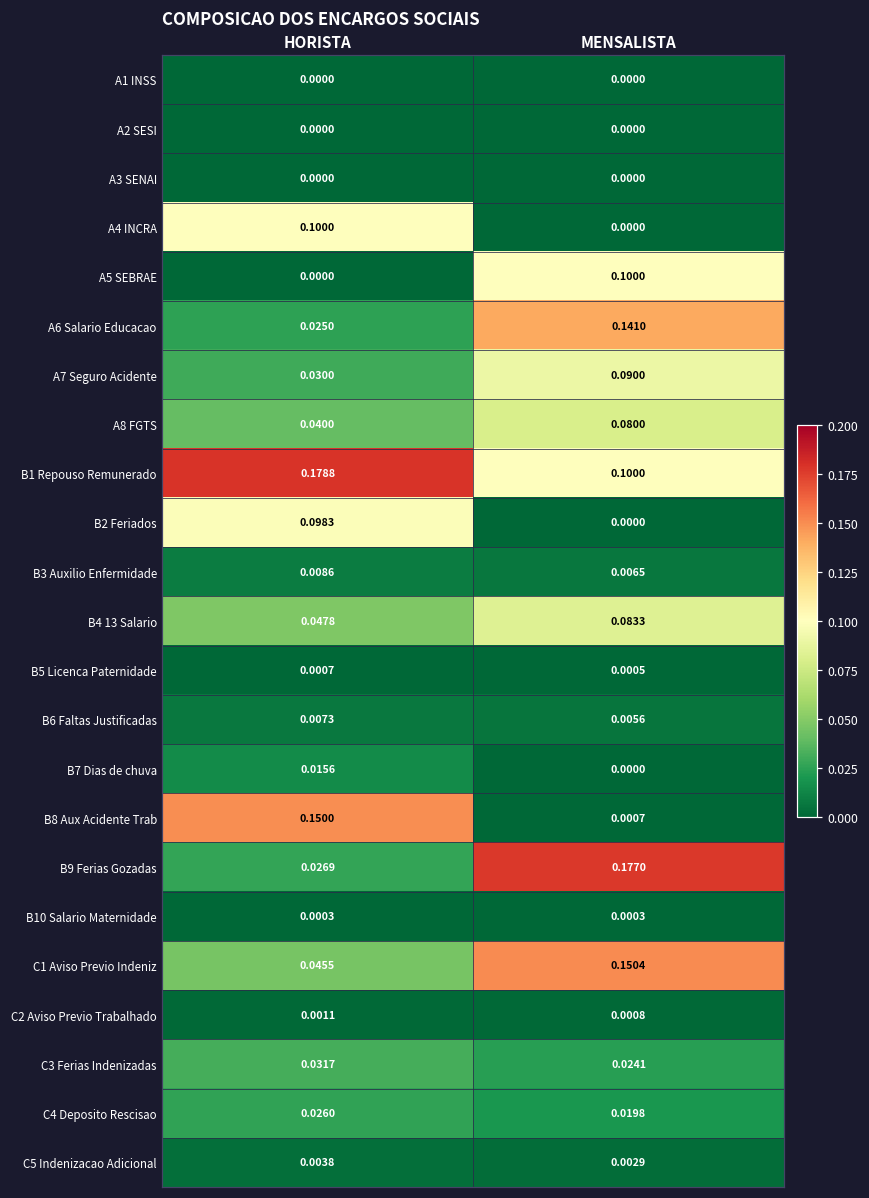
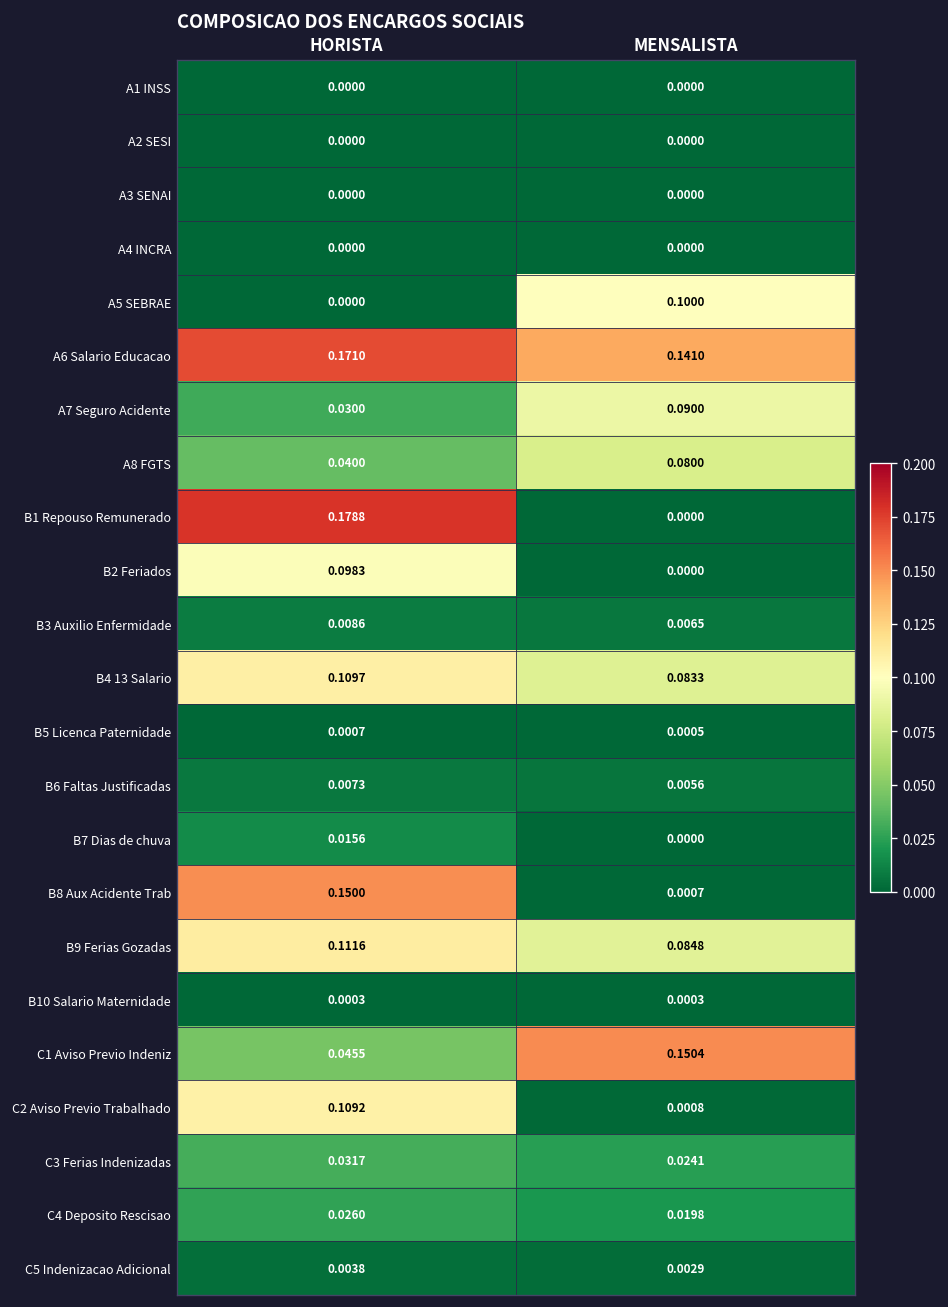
A4 INCRA, HORISTA: 0.1000 -> 0.0000
A6 Salario Educacao, HORISTA: 0.0250 -> 0.1710
B1 Repouso Remunerado, MENSALISTA: 0.1000 -> 0.0000
B4 13 Salario, HORISTA: 0.0478 -> 0.1097
B9 Ferias Gozadas, HORISTA: 0.0269 -> 0.1116
B9 Ferias Gozadas, MENSALISTA: 0.1770 -> 0.0848
C2 Aviso Previo Trabalhado, HORISTA: 0.0011 -> 0.1092
